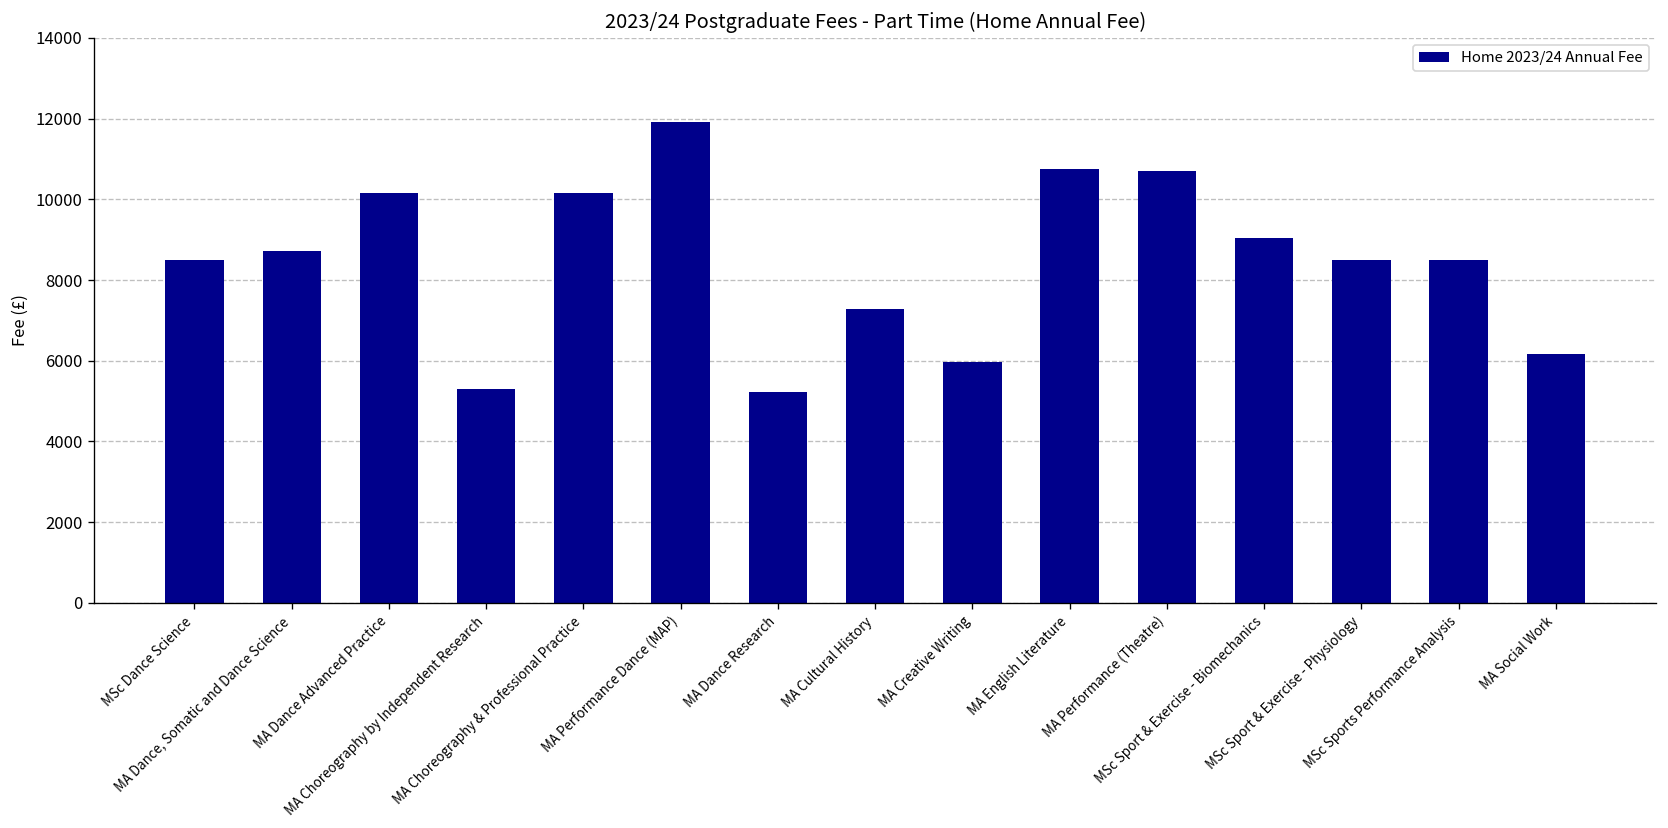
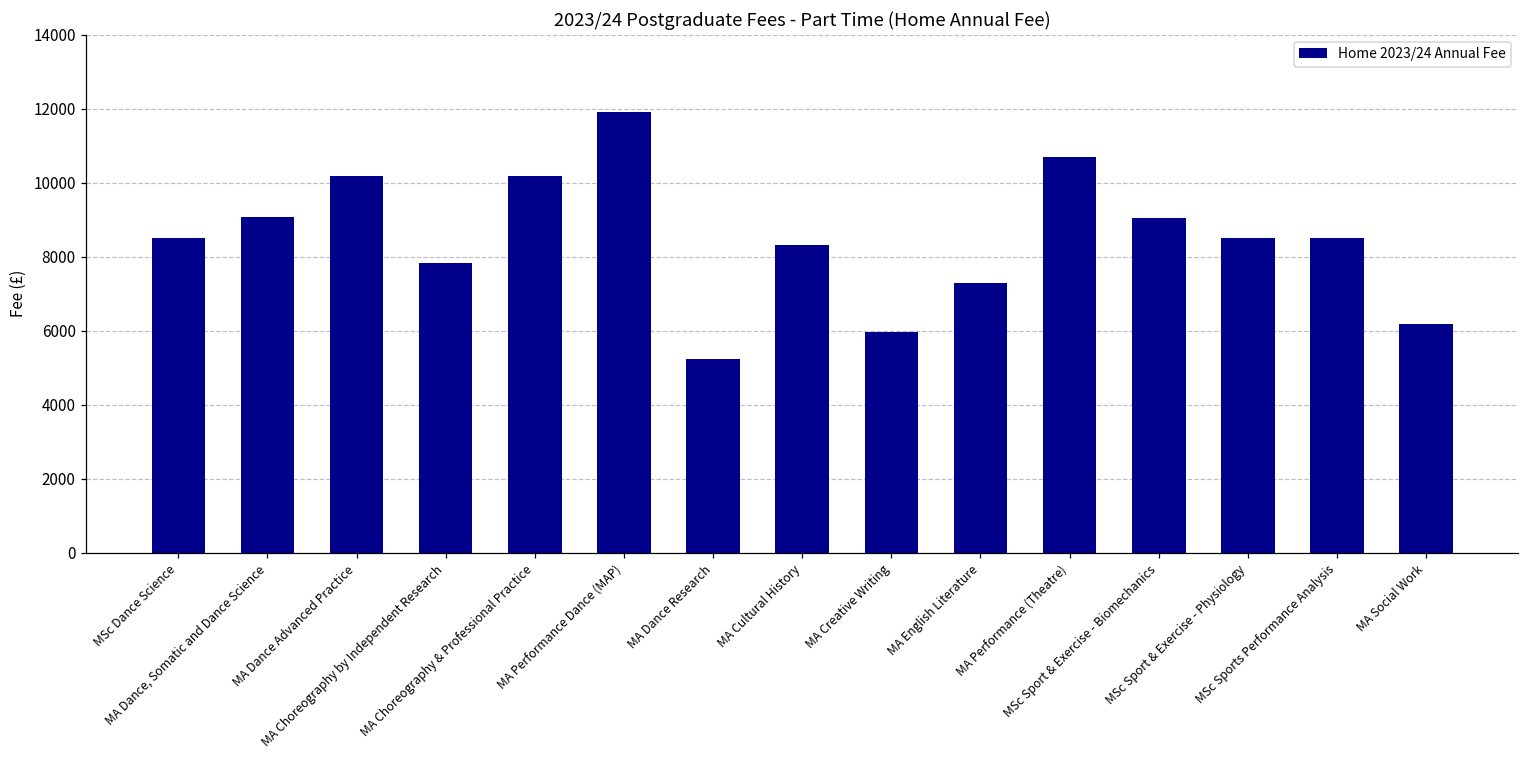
MA Dance, Somatic and Dance Science: 8700 -> 9100
MA Choreography by Independent Research: 5300 -> 7800
MA Cultural History: 7300 -> 8300
MA English Literature: 10800 -> 7300
